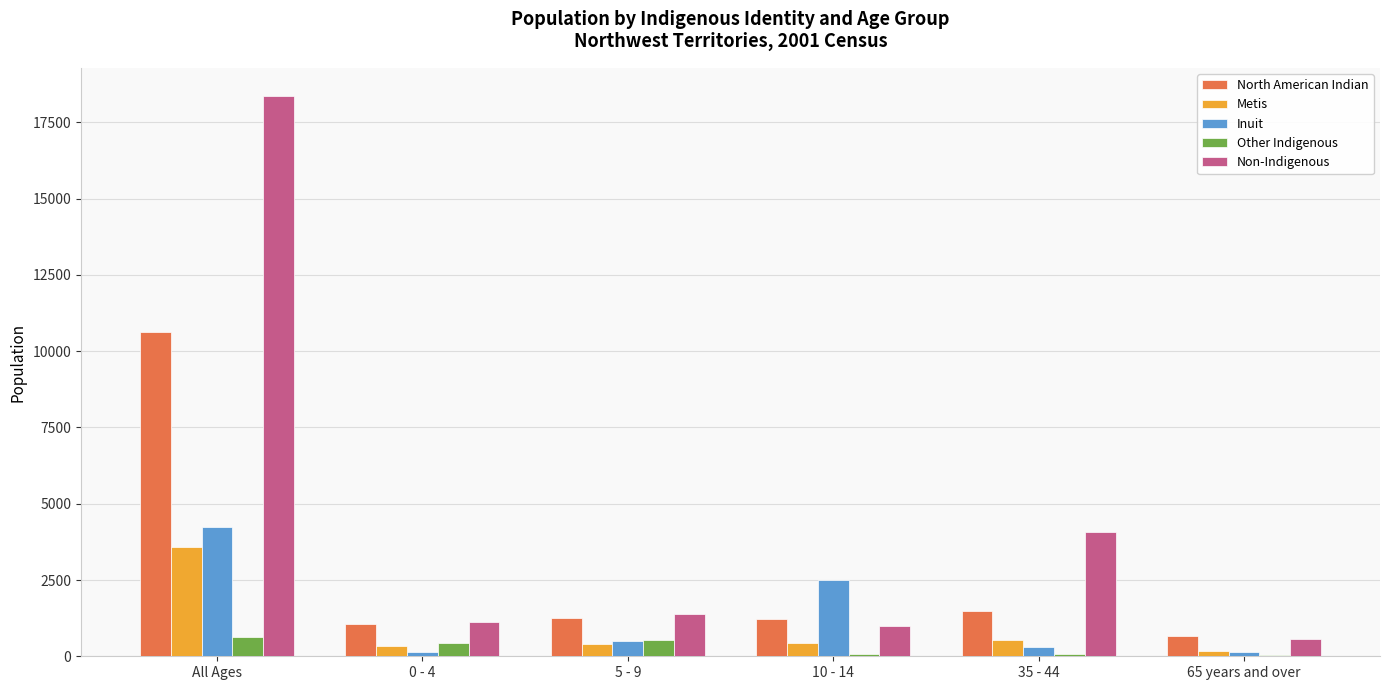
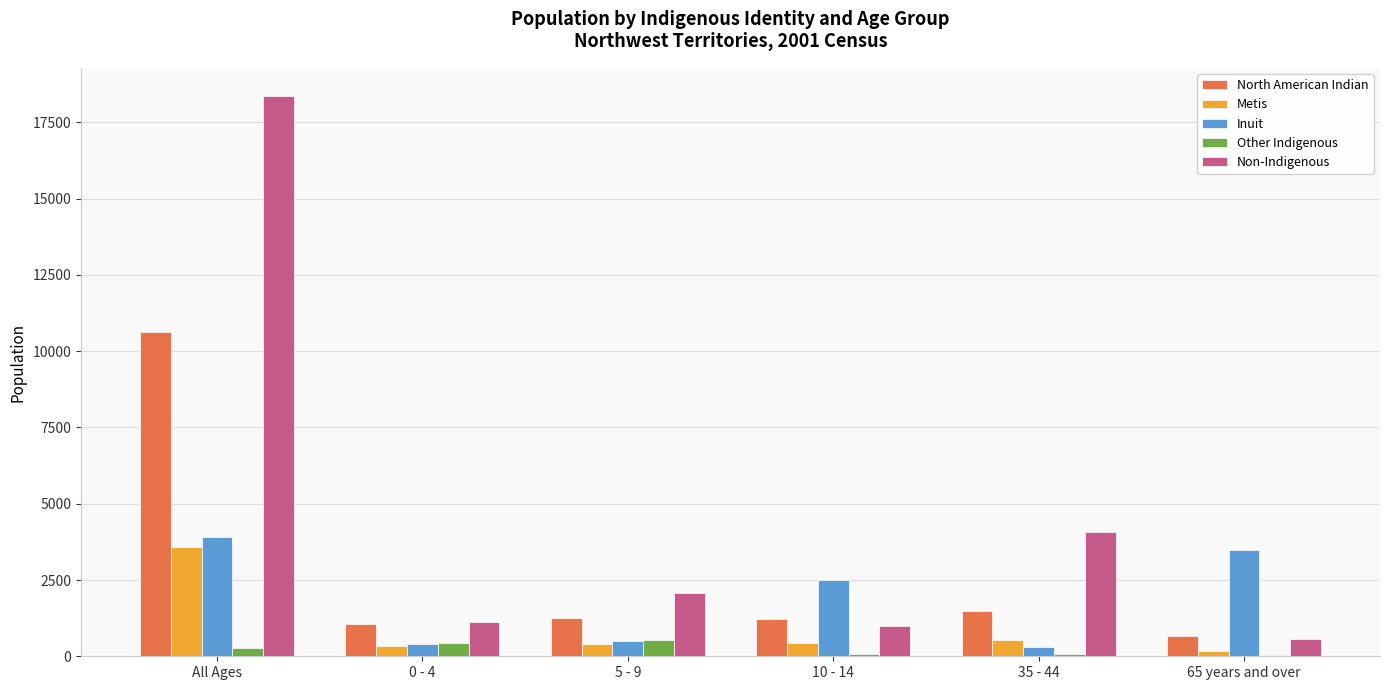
Inuit, All Ages: 4200 -> 3900
Other Indigenous, All Ages: 600 -> 300
Inuit, 0 - 4: 100 -> 400
Non-Indigenous, 5 - 9: 1400 -> 2100
Inuit, 65 years and over: 200 -> 3500
